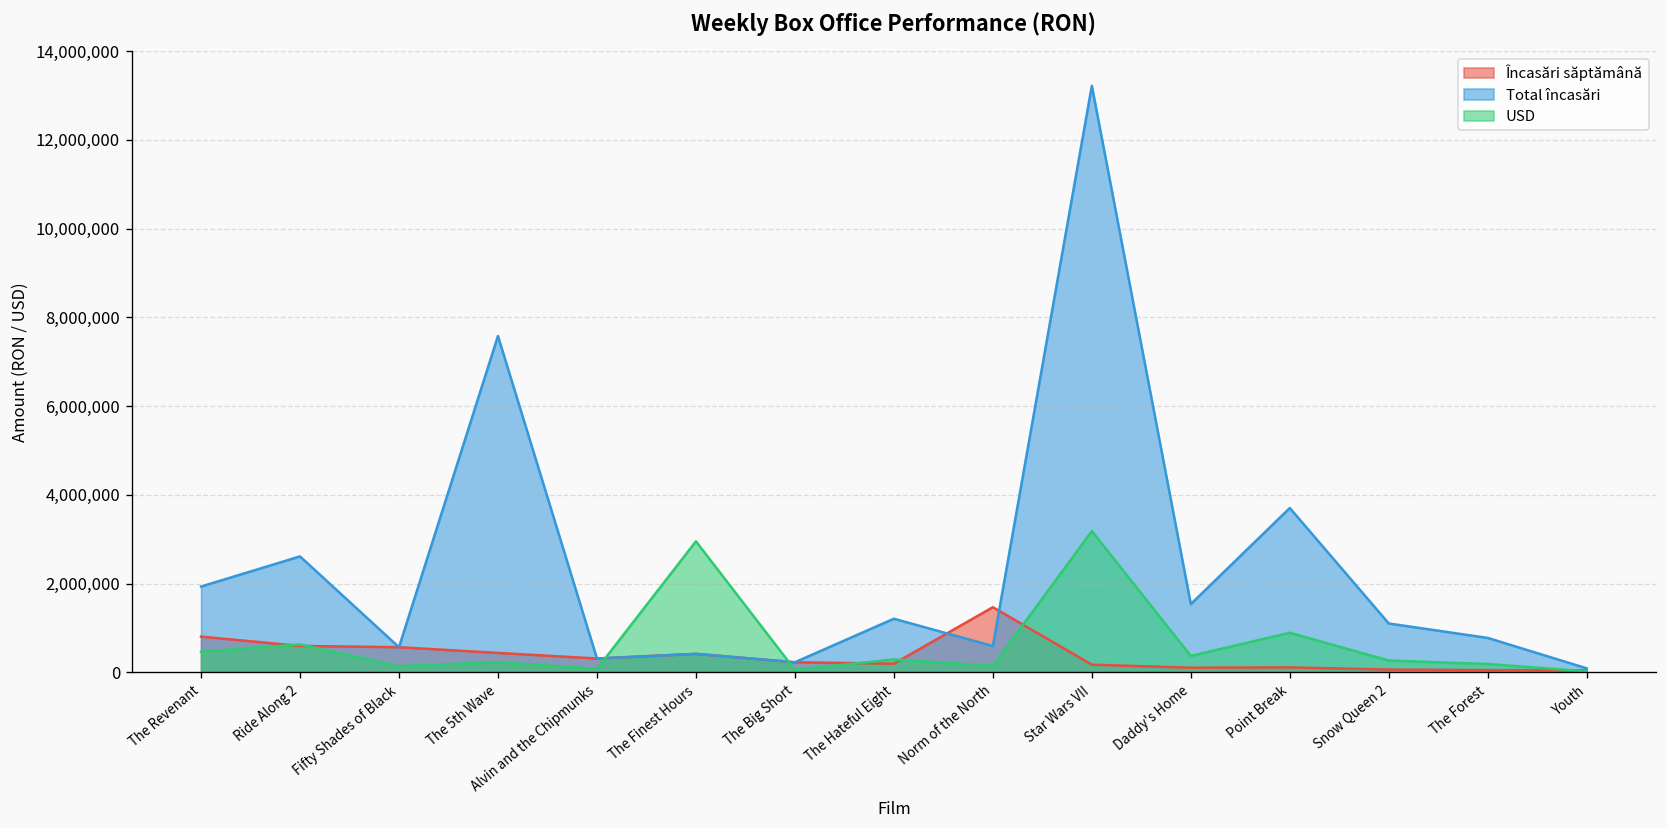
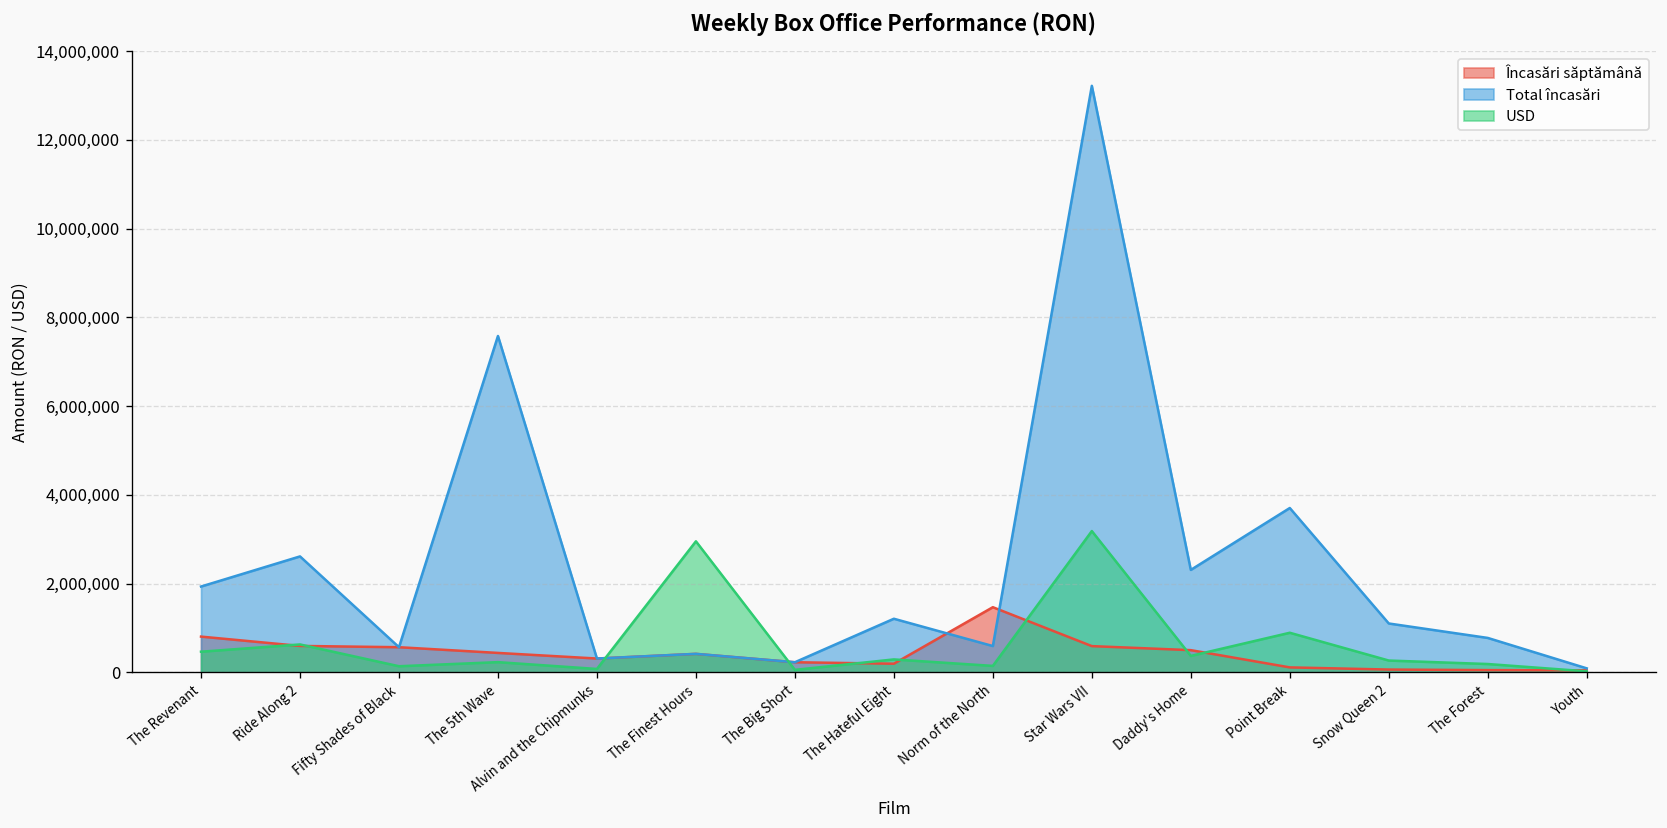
Încasări săptămână, Star Wars VII: 200,000 -> 600,000
Încasări săptămână, Daddy's Home: 100,000 -> 500,000
Total încasări, Daddy's Home: 1,500,000 -> 2,300,000
